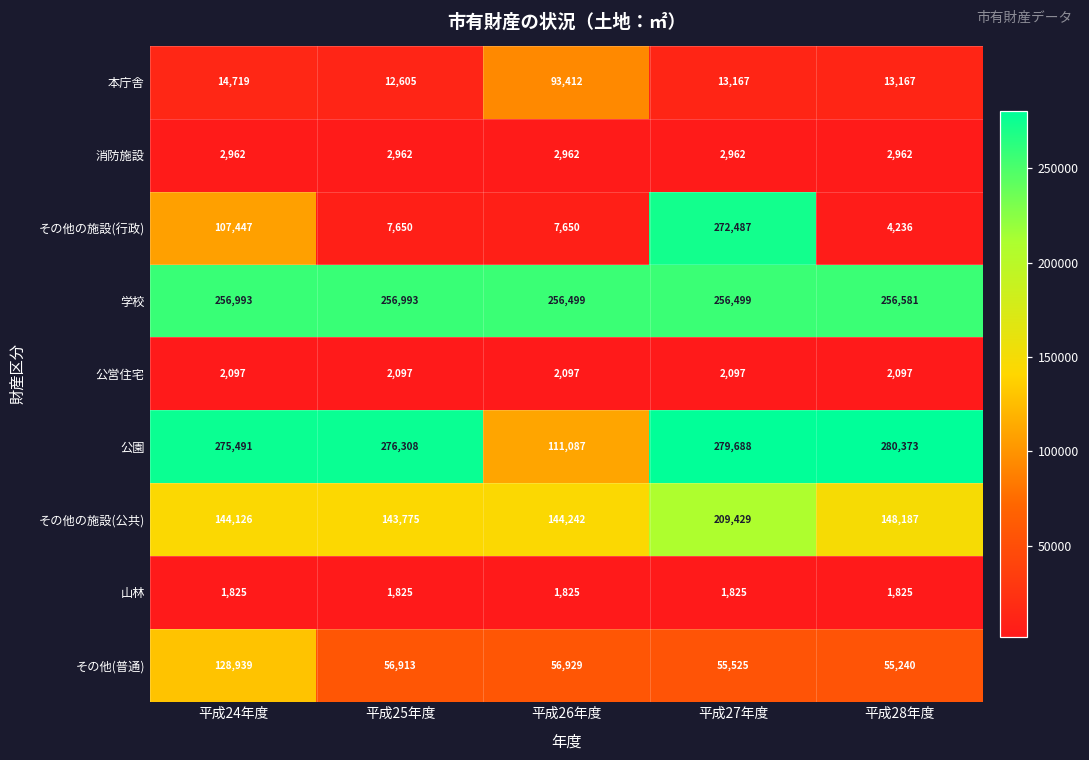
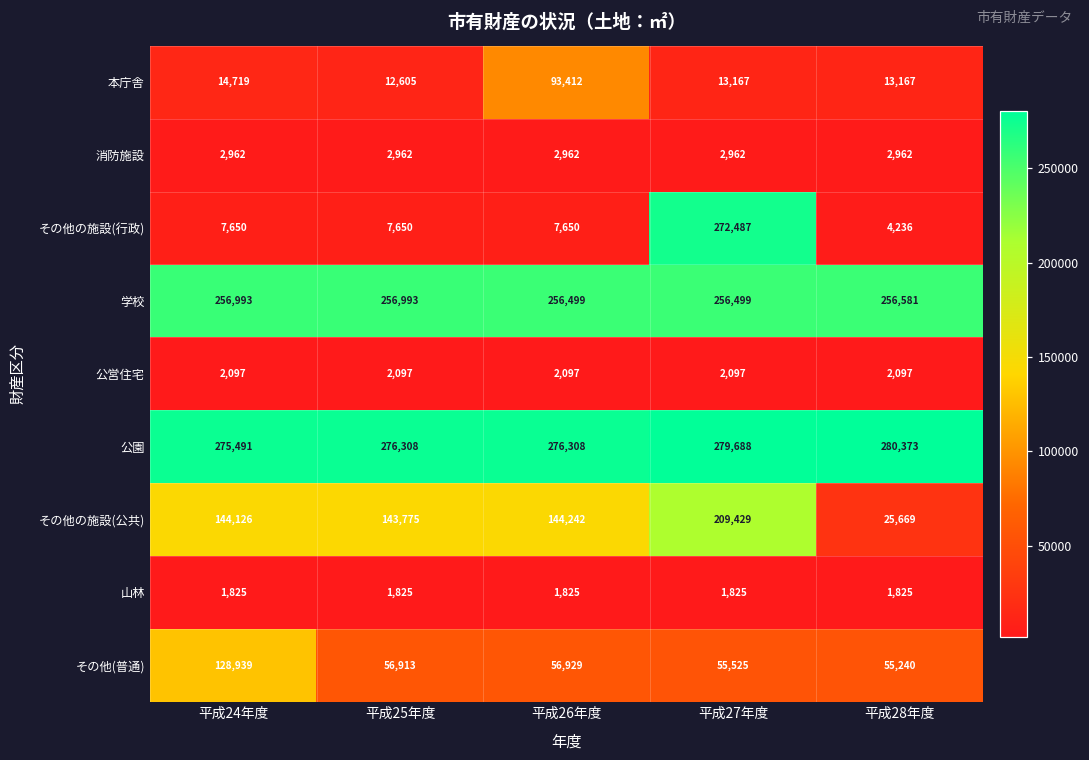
その他の施設(行政), 平成24年度: 107,447 -> 7,650
公園, 平成26年度: 111,087 -> 276,308
その他の施設(公共), 平成28年度: 148,187 -> 25,669
